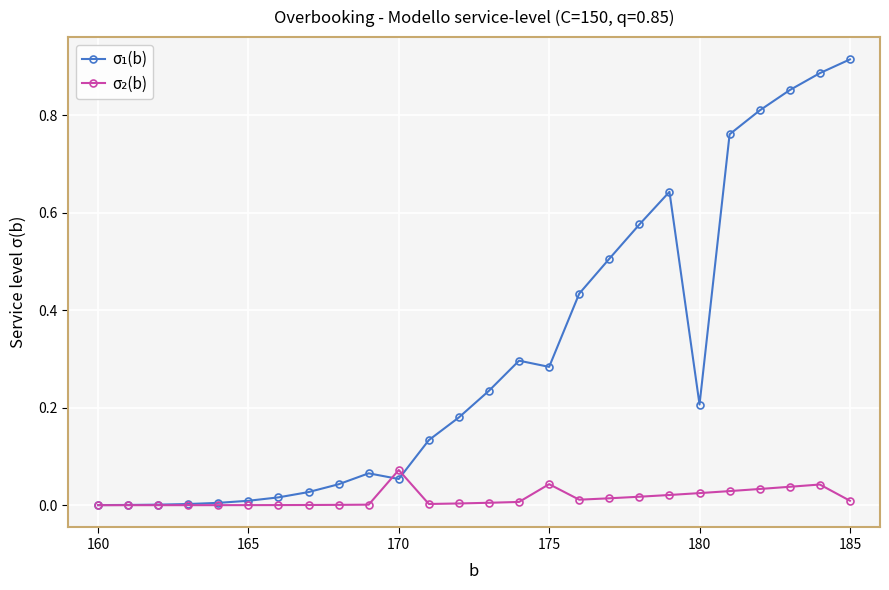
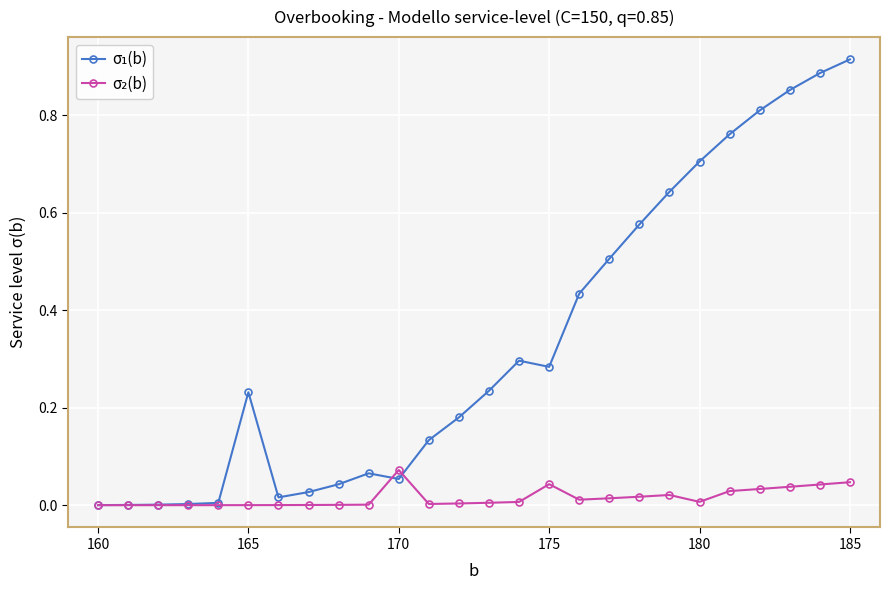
σ₁(b), 165: 0.01 -> 0.23
σ₁(b), 180: 0.21 -> 0.71
σ₂(b), 180: 0.02 -> 0.01
σ₂(b), 185: 0.01 -> 0.05
